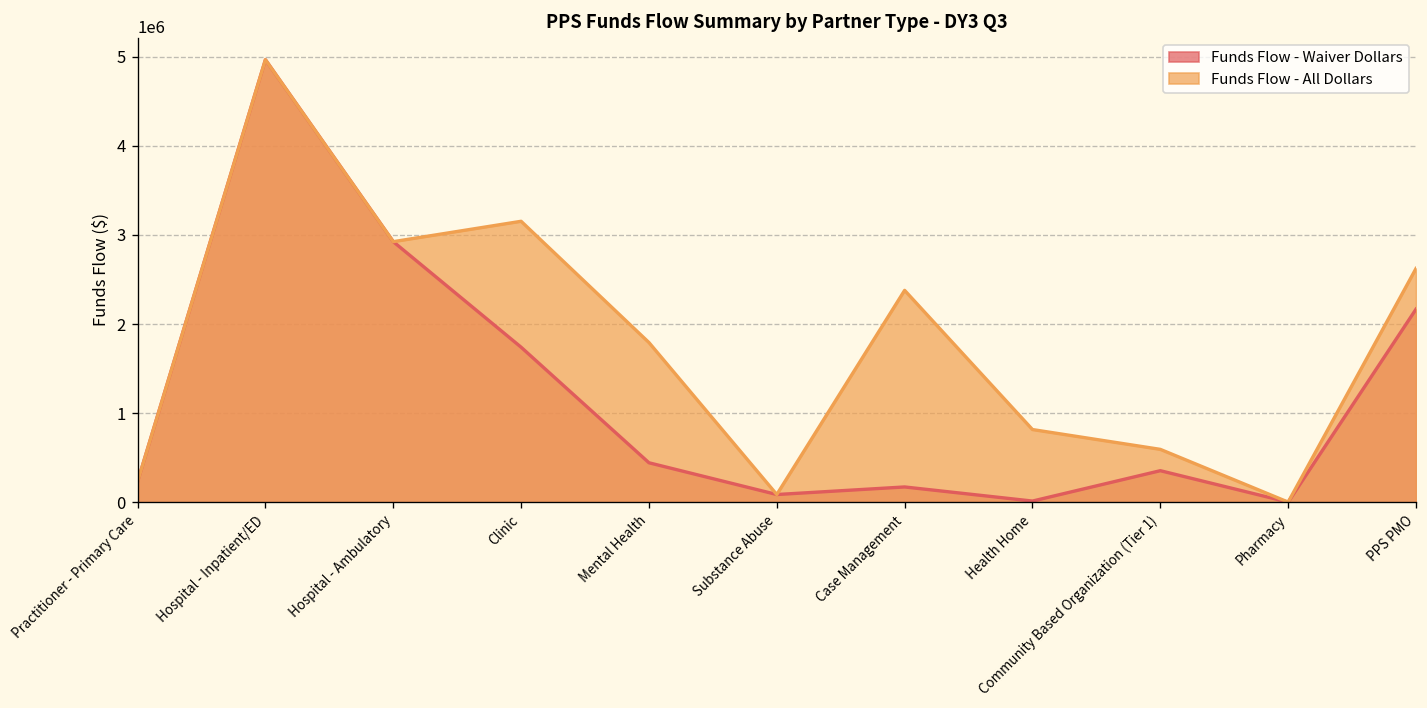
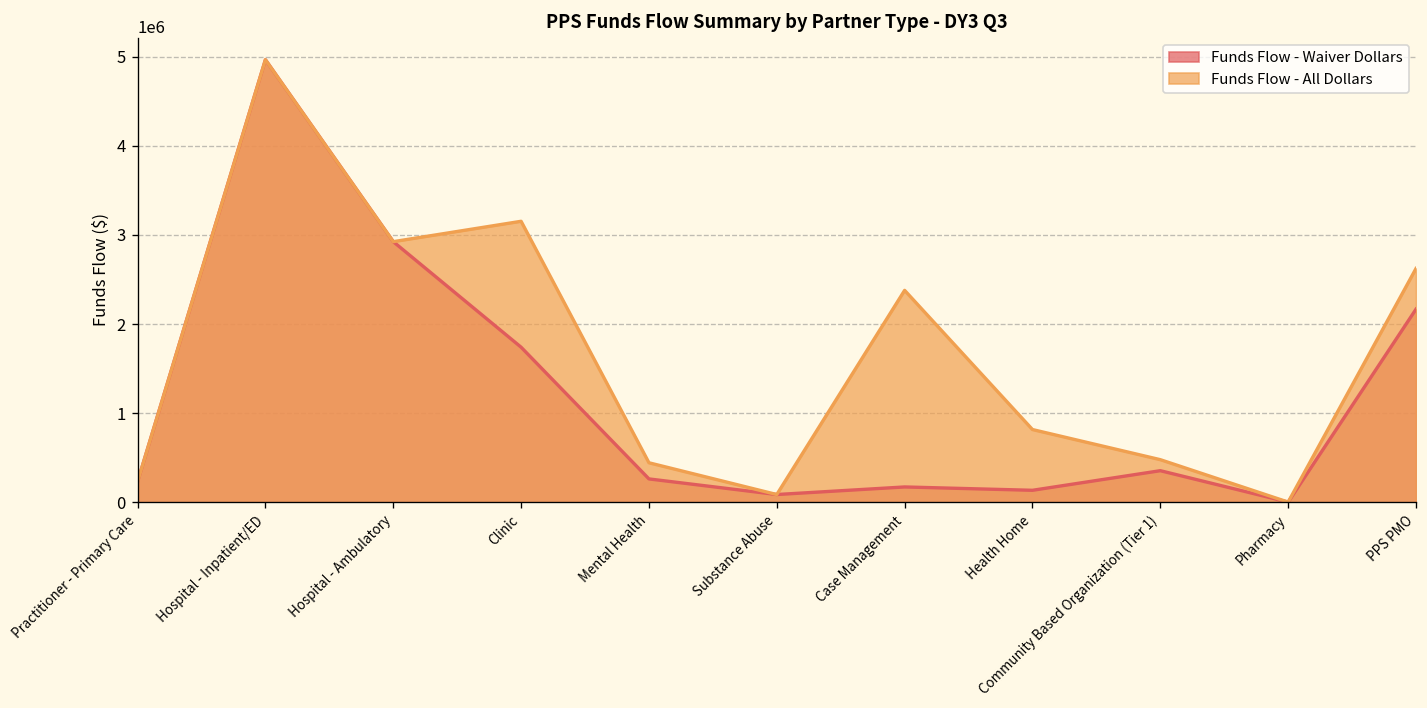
Funds Flow - Waiver Dollars, Mental Health: 400000 -> 300000
Funds Flow - All Dollars, Mental Health: 1800000 -> 400000
Funds Flow - Waiver Dollars, Health Home: 0 -> 100000
Funds Flow - All Dollars, Community Based Organization (Tier 1): 600000 -> 500000
